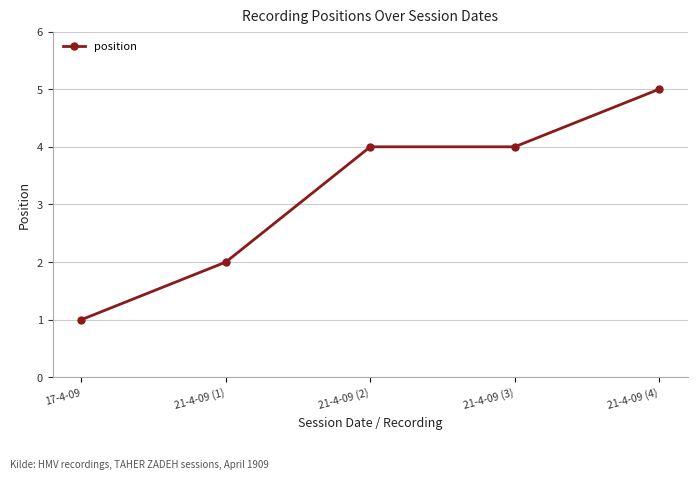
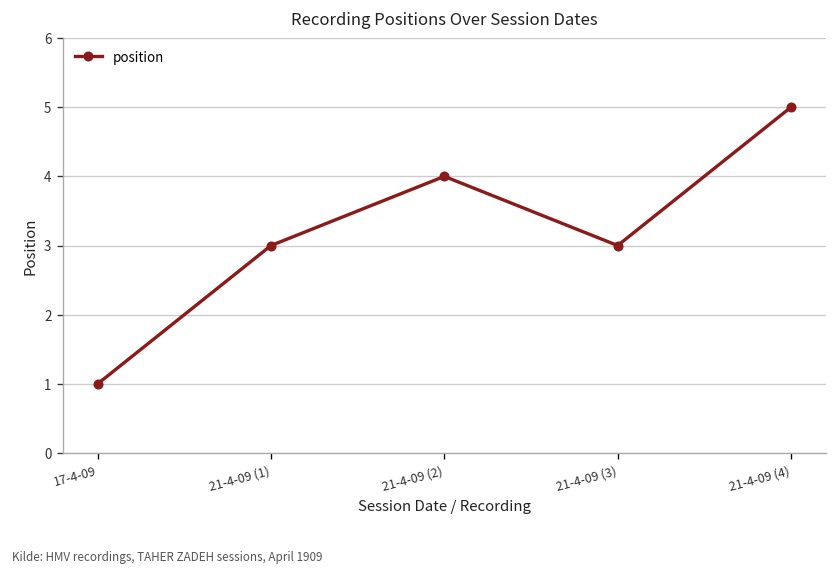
21-4-09 (1): 2 -> 3
21-4-09 (3): 4 -> 3
